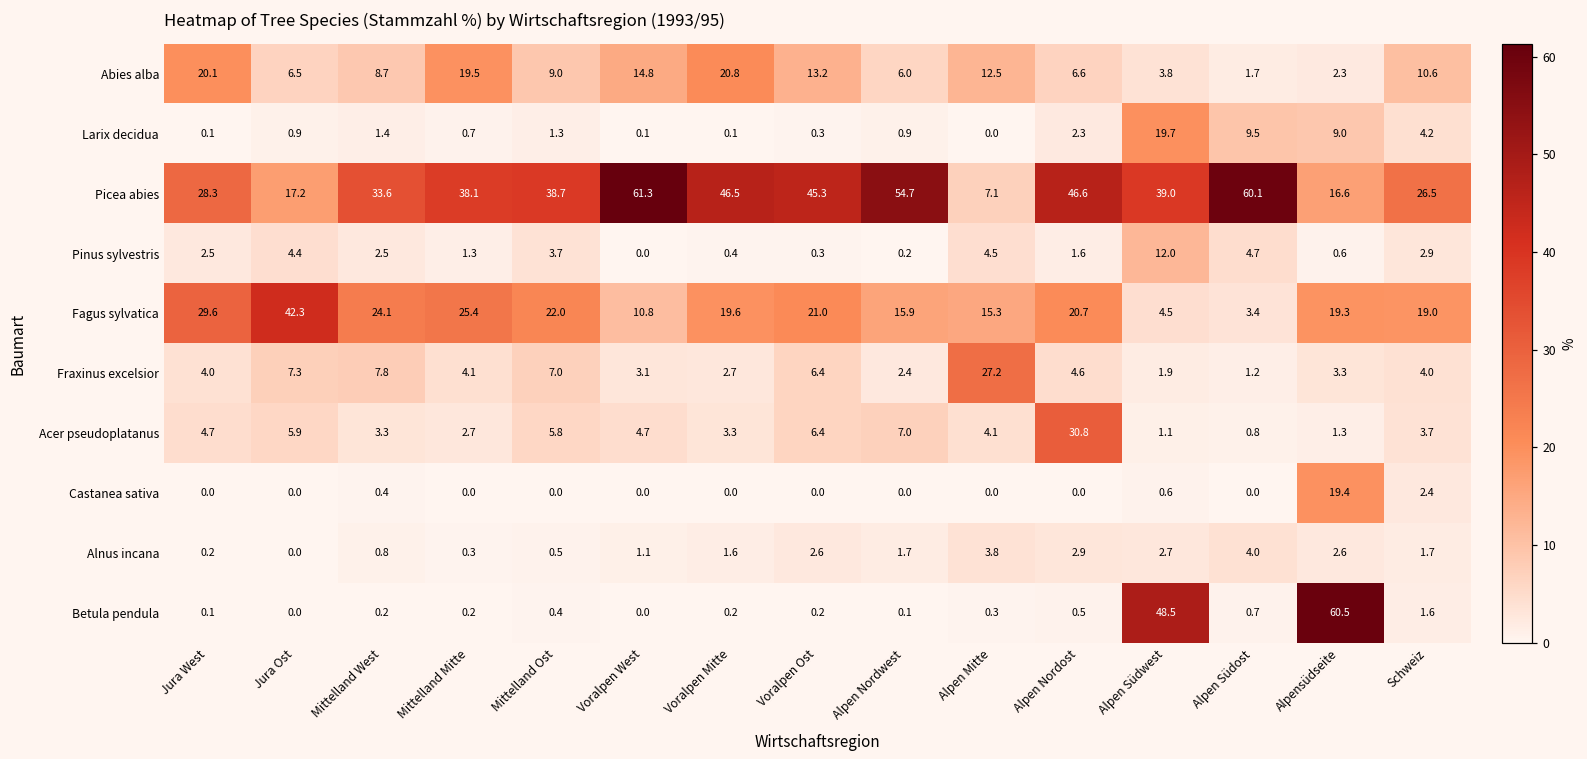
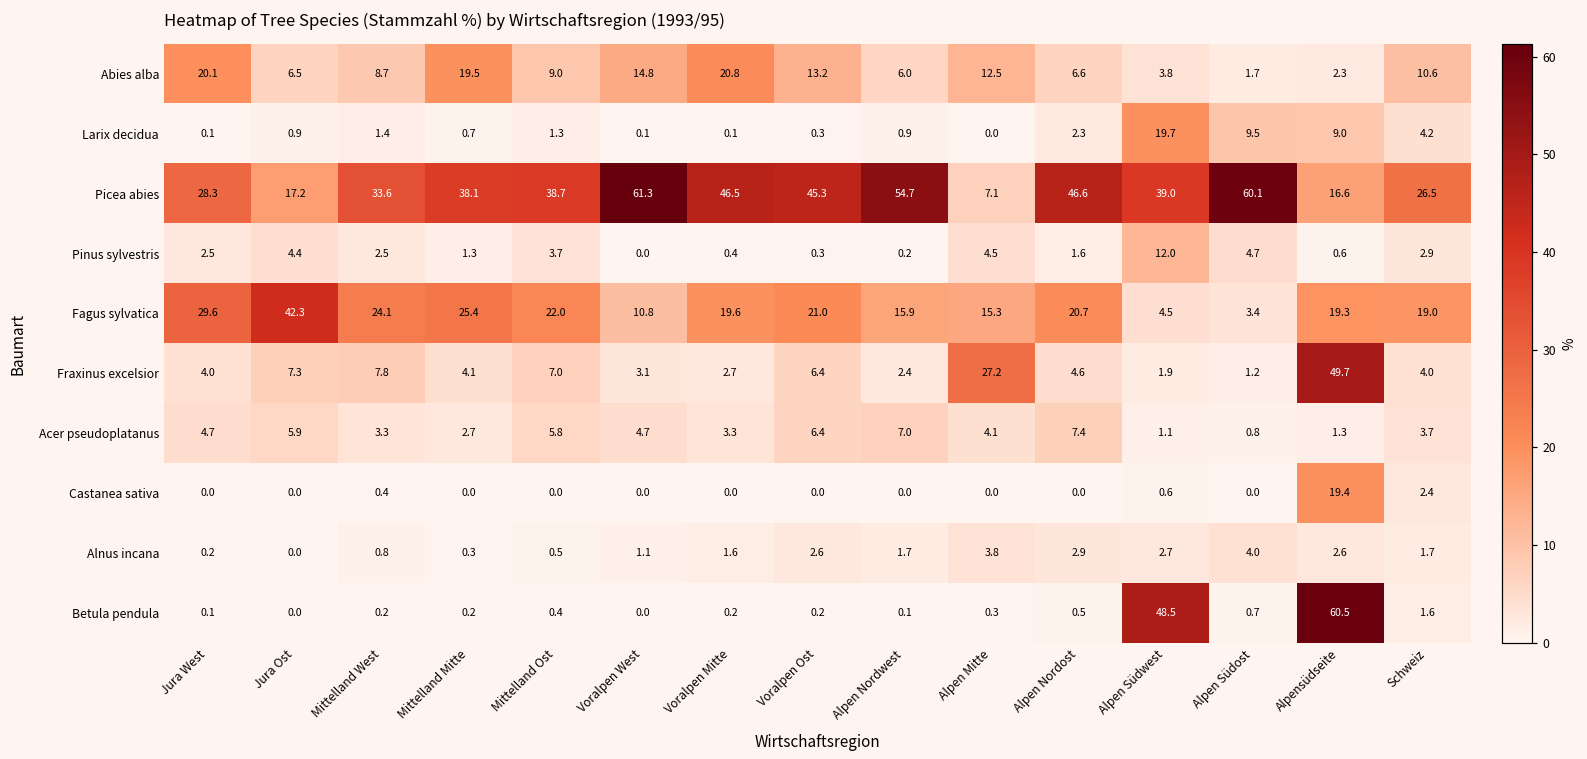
Fraxinus excelsior, Alpensüdseite: 3.3 -> 49.7
Acer pseudoplatanus, Alpen Nordost: 30.8 -> 7.4
